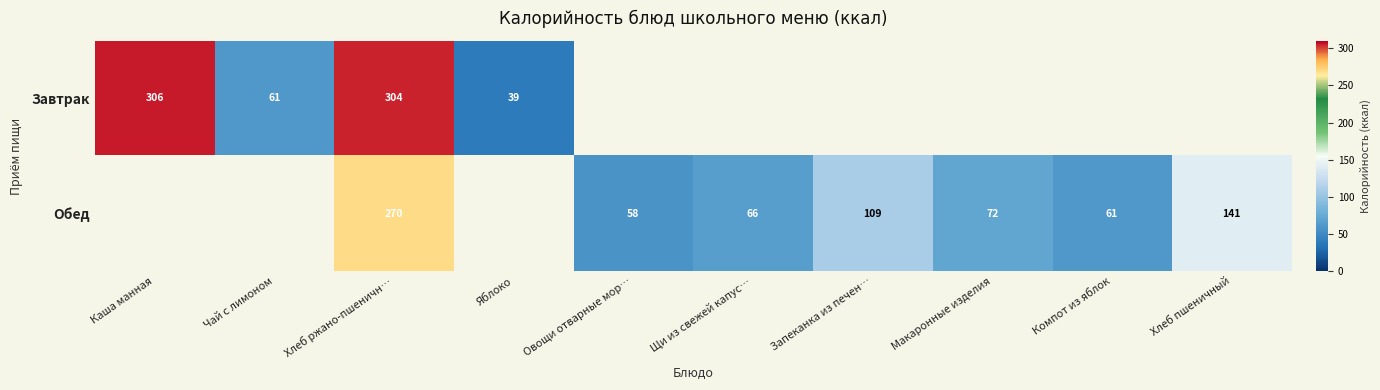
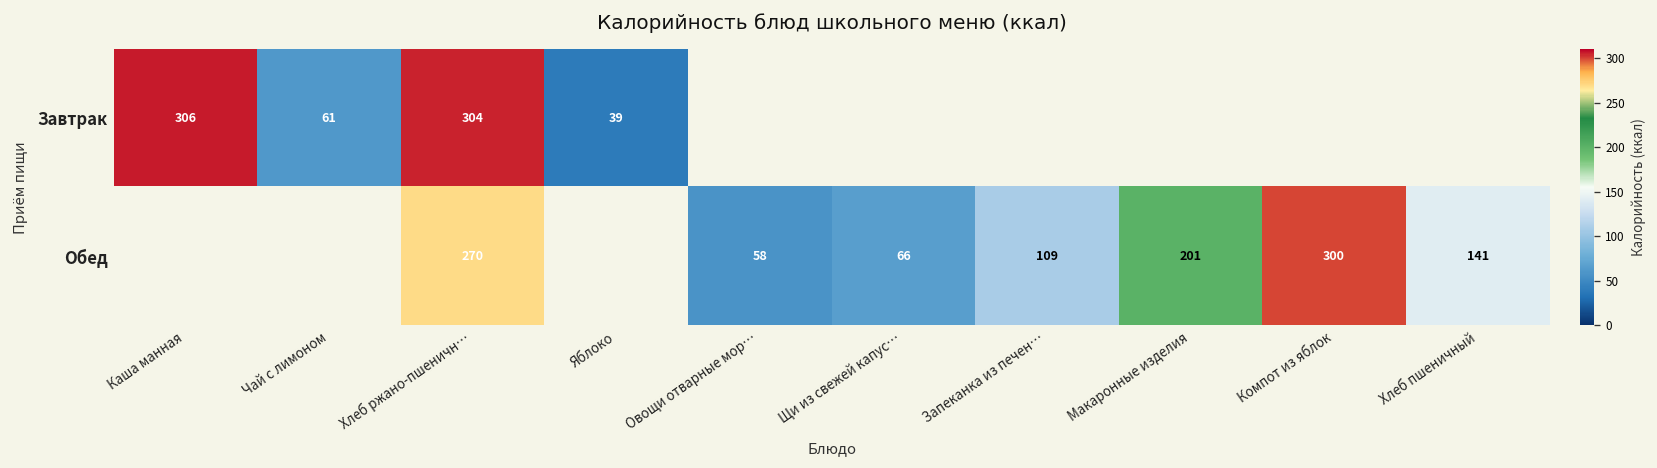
Обед, Макаронные изделия: 72 -> 201
Обед, Компот из яблок: 61 -> 300
